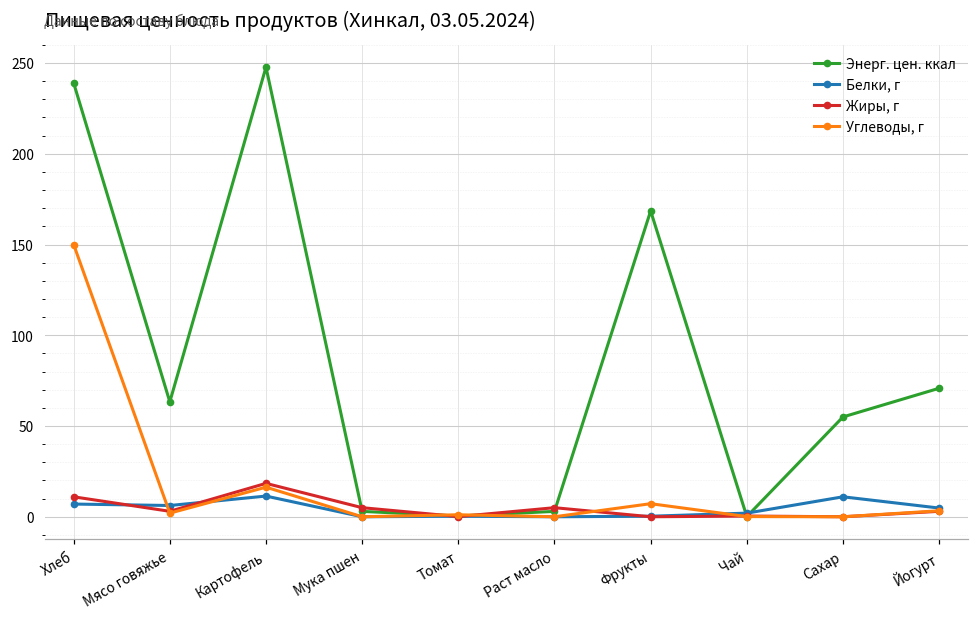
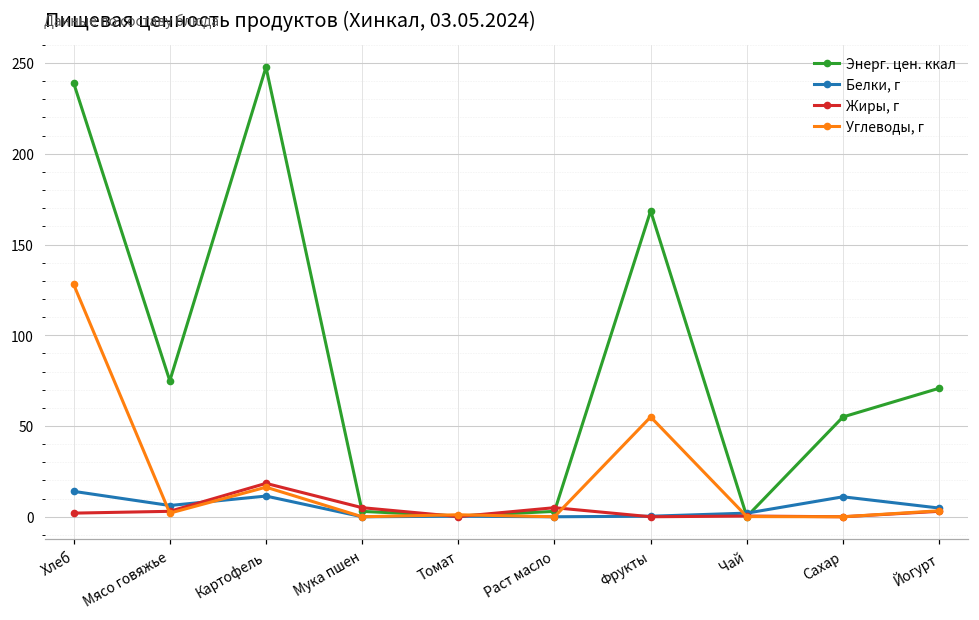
Белки, г, Хлеб: 7 -> 14
Жиры, г, Хлеб: 11 -> 2
Углеводы, г, Хлеб: 150 -> 128
Энерг. цен. ккал, Мясо говяжье: 63 -> 75
Углеводы, г, Фрукты: 7 -> 55
